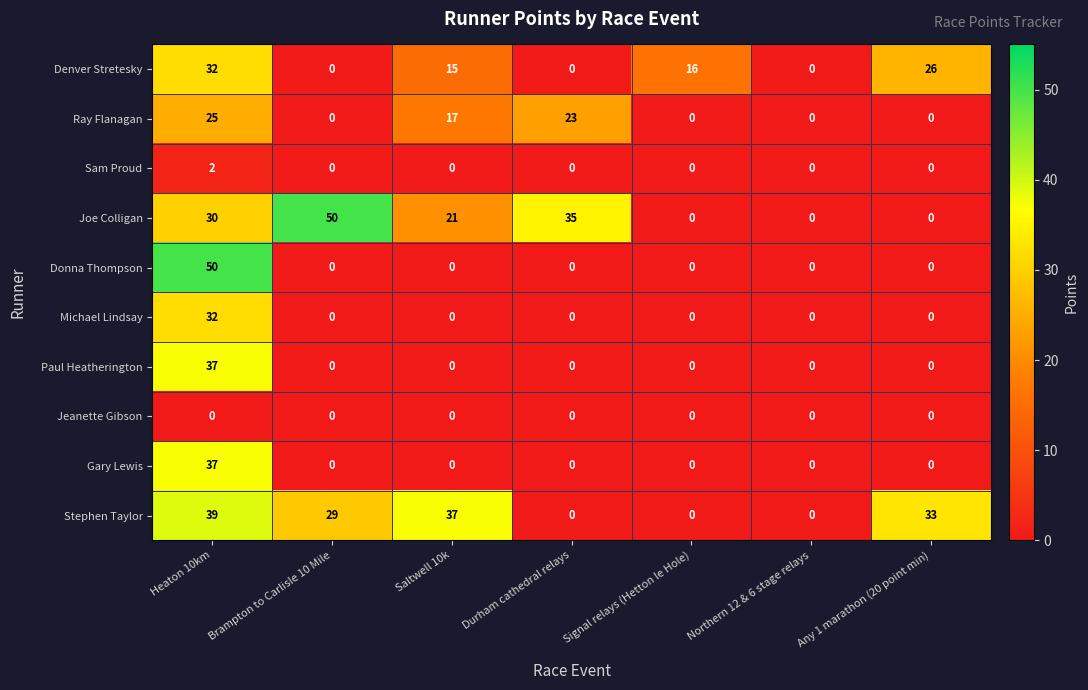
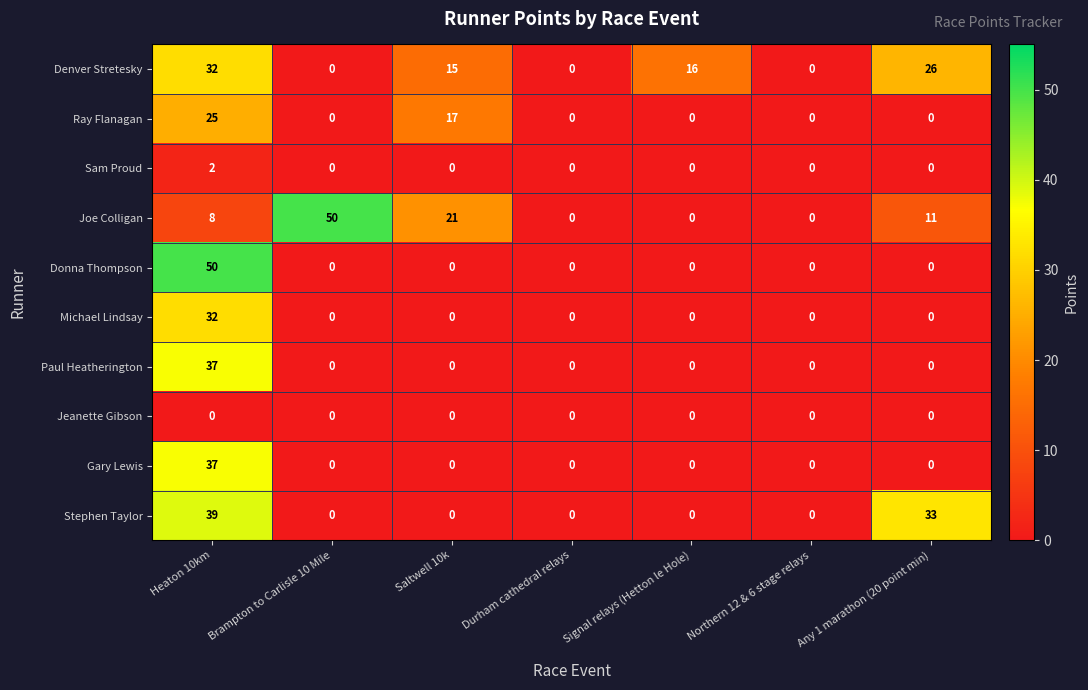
Ray Flanagan, Durham cathedral relays: 23 -> 0
Joe Colligan, Heaton 10km: 30 -> 8
Joe Colligan, Durham cathedral relays: 35 -> 0
Joe Colligan, Any 1 marathon (20 point min): 0 -> 11
Stephen Taylor, Brampton to Carlisle 10 Mile: 29 -> 0
Stephen Taylor, Saltwell 10k: 37 -> 0
